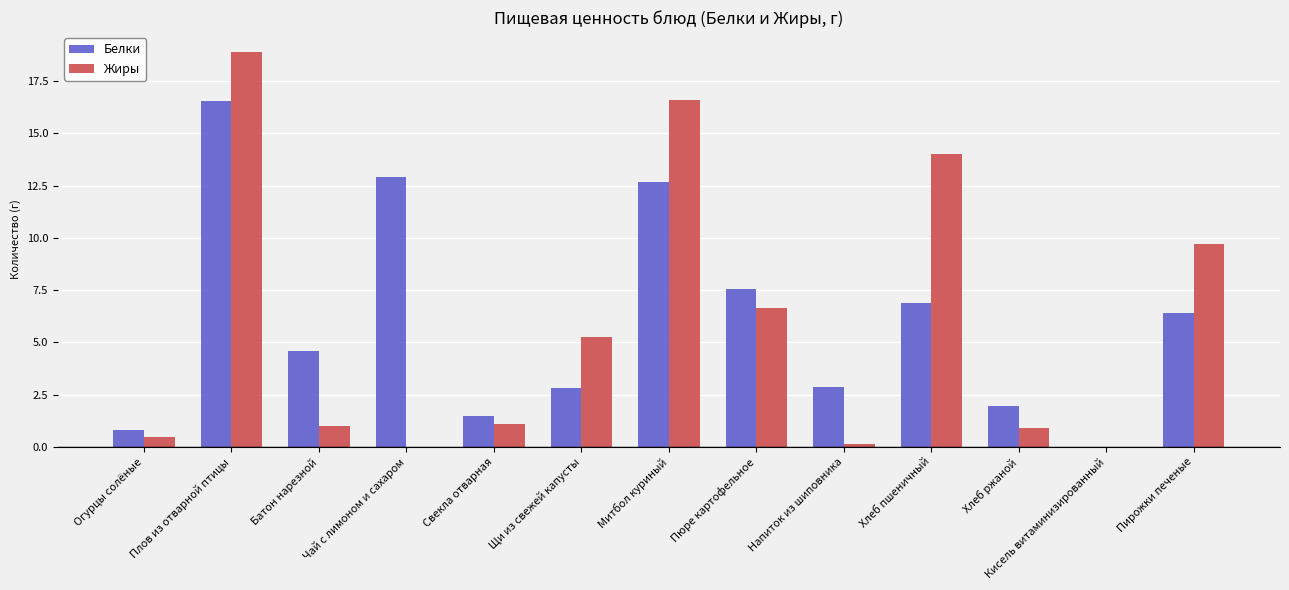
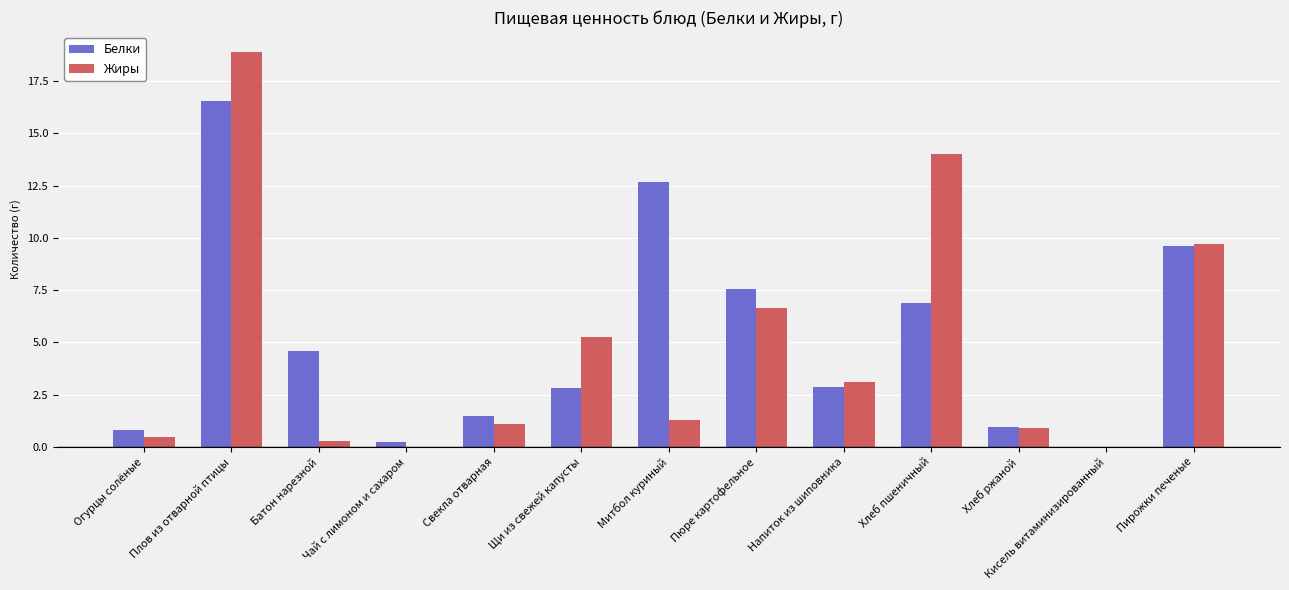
Жиры, Батон нарезной: 1.0 -> 0.3
Белки, Чай с лимоном и сахаром: 12.9 -> 0.2
Жиры, Митбол куриный: 16.6 -> 1.3
Жиры, Напиток из шиповника: 0.1 -> 3.1
Белки, Хлеб ржаной: 2.0 -> 1.0
Белки, Пирожки печеные: 6.4 -> 9.6
